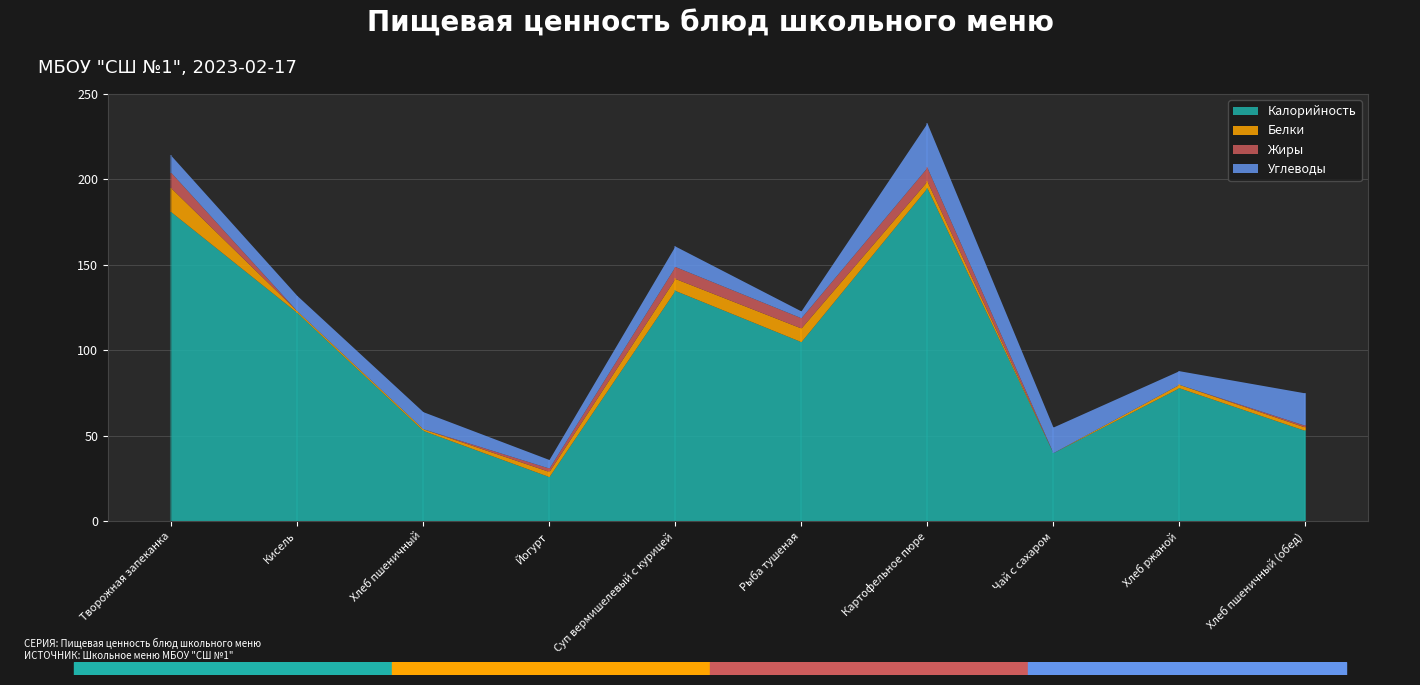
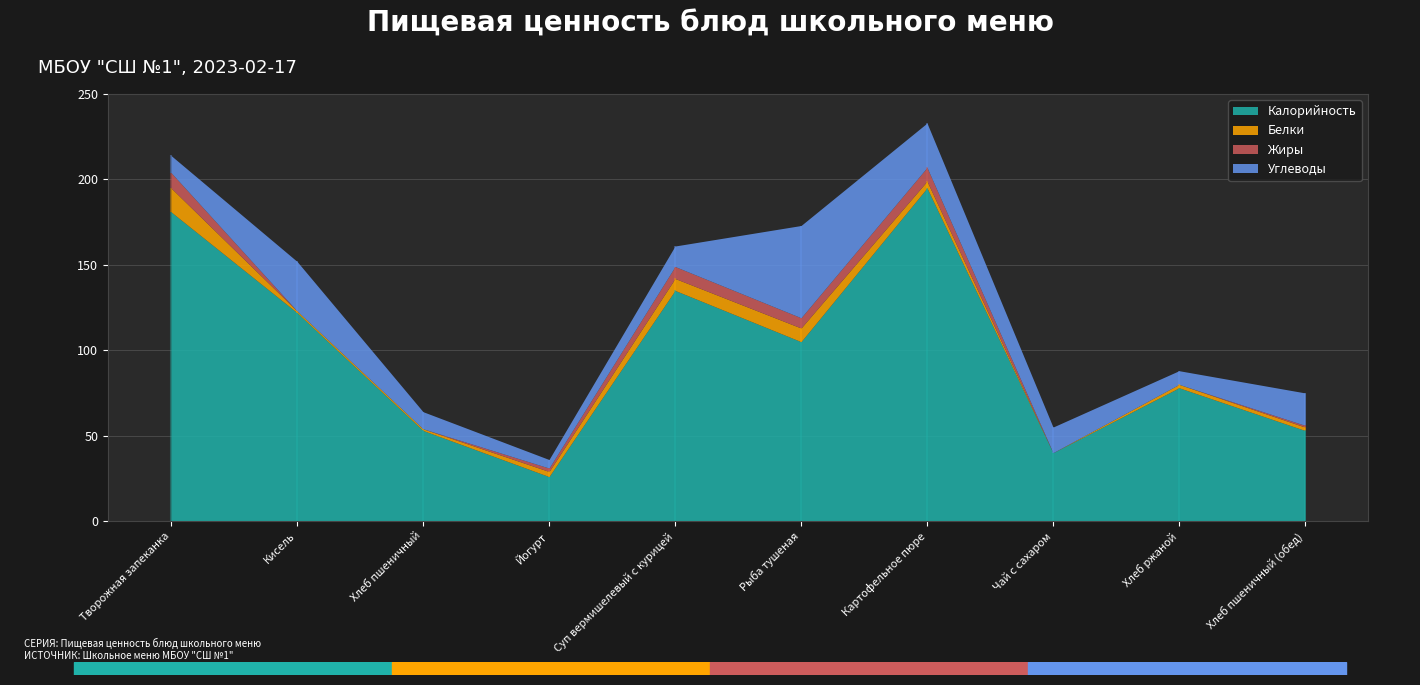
Углеводы, Кисель: 9 -> 29
Углеводы, Рыба тушеная: 4 -> 54
